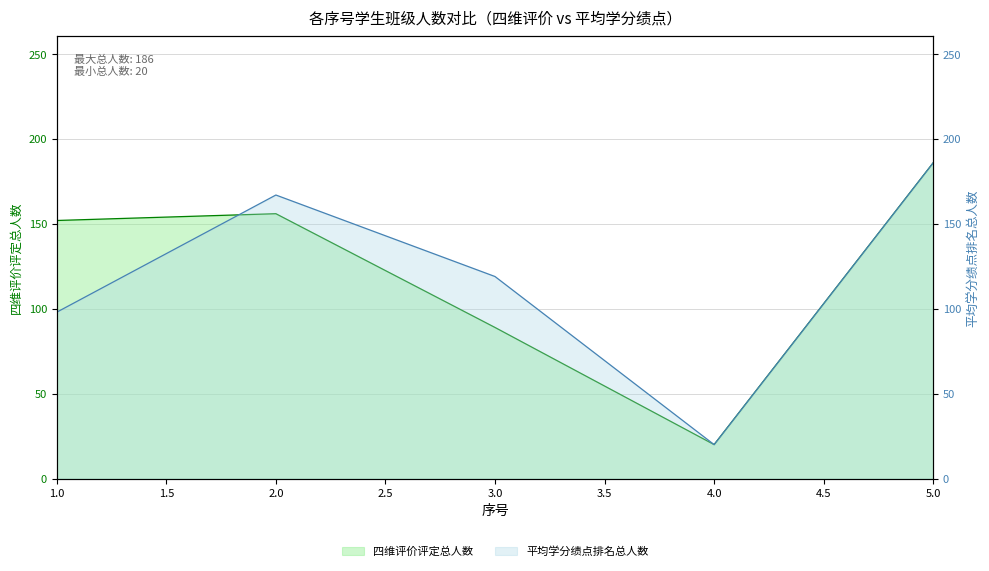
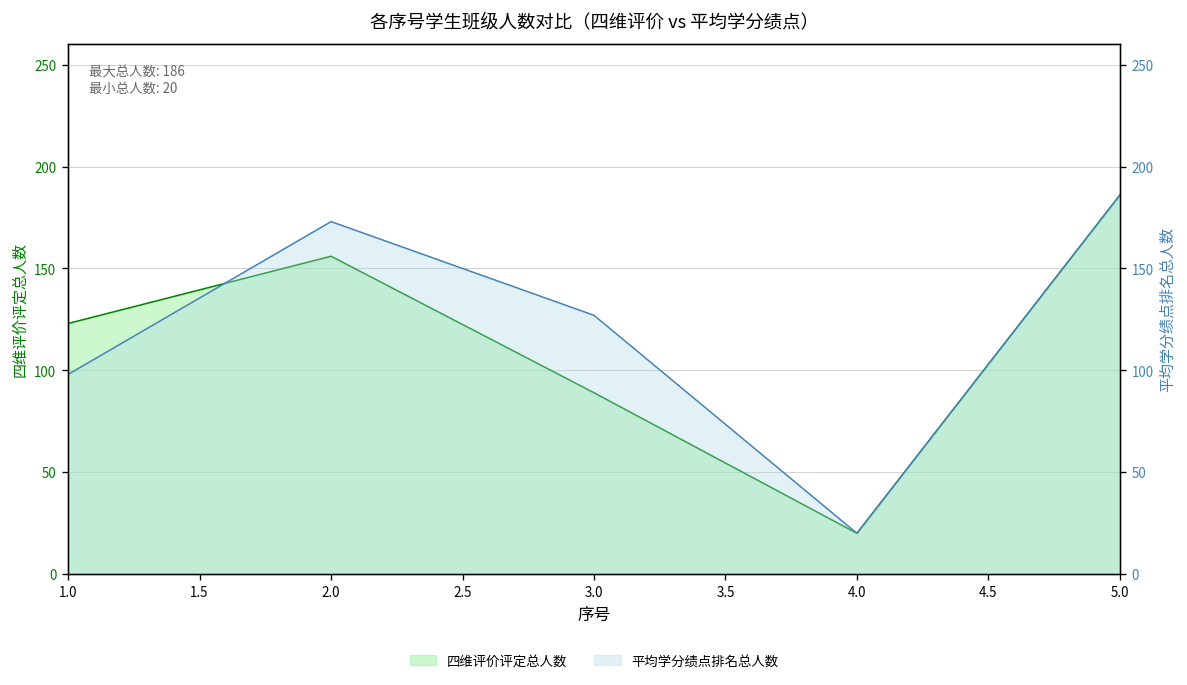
四维评价评定总人数, 1.0: 152 -> 123
平均学分绩点排名总人数, 2.0: 167 -> 173
平均学分绩点排名总人数, 3.0: 119 -> 127
